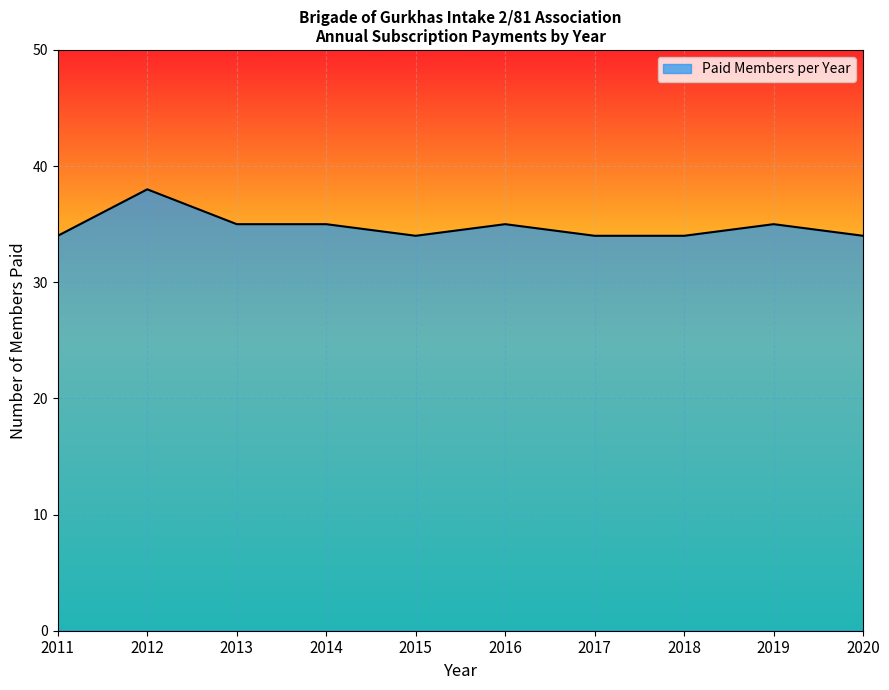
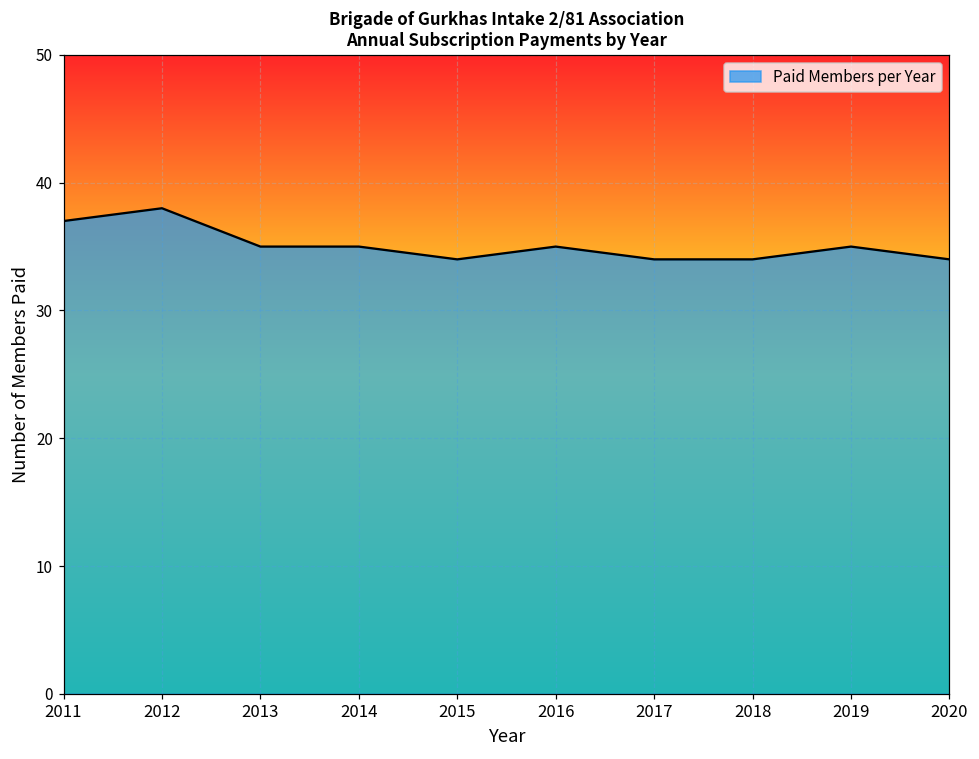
2011: 34 -> 37
